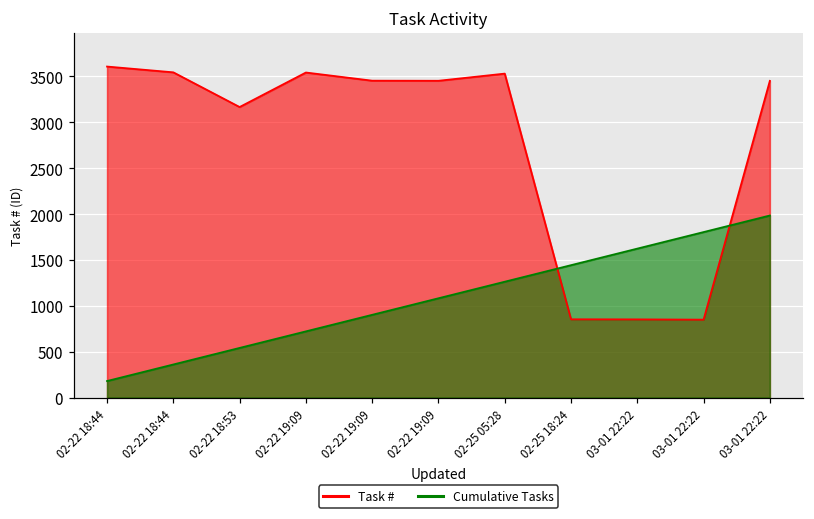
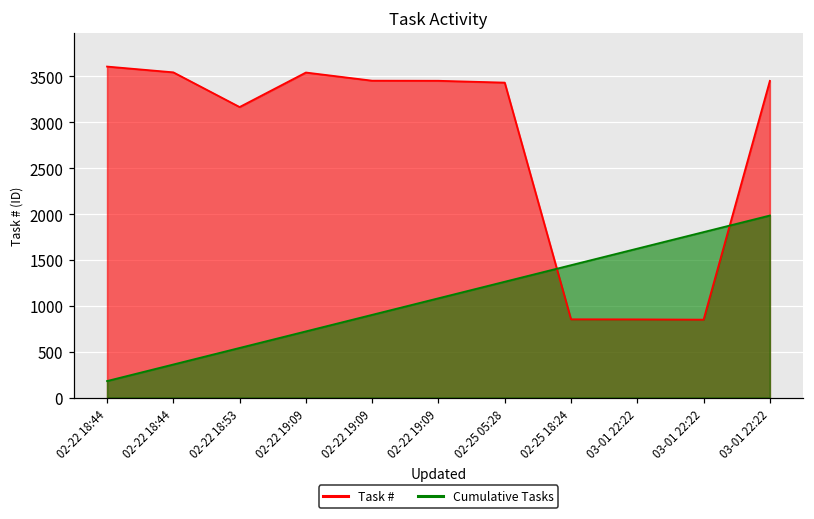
Task #, 02-25 05:28: 3500 -> 3400
